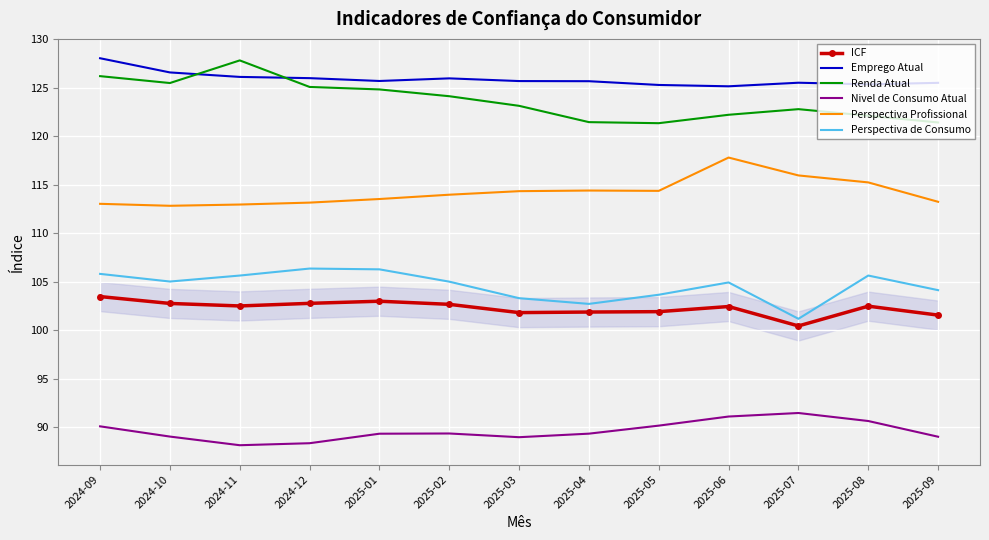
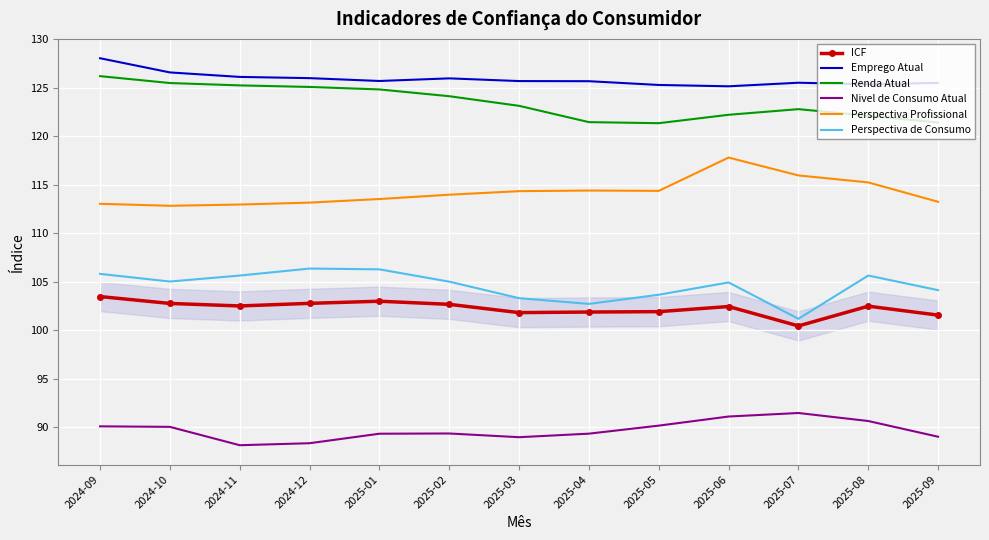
Nivel de Consumo Atual, 2024-10: 89 -> 90
Renda Atual, 2024-11: 128 -> 125
